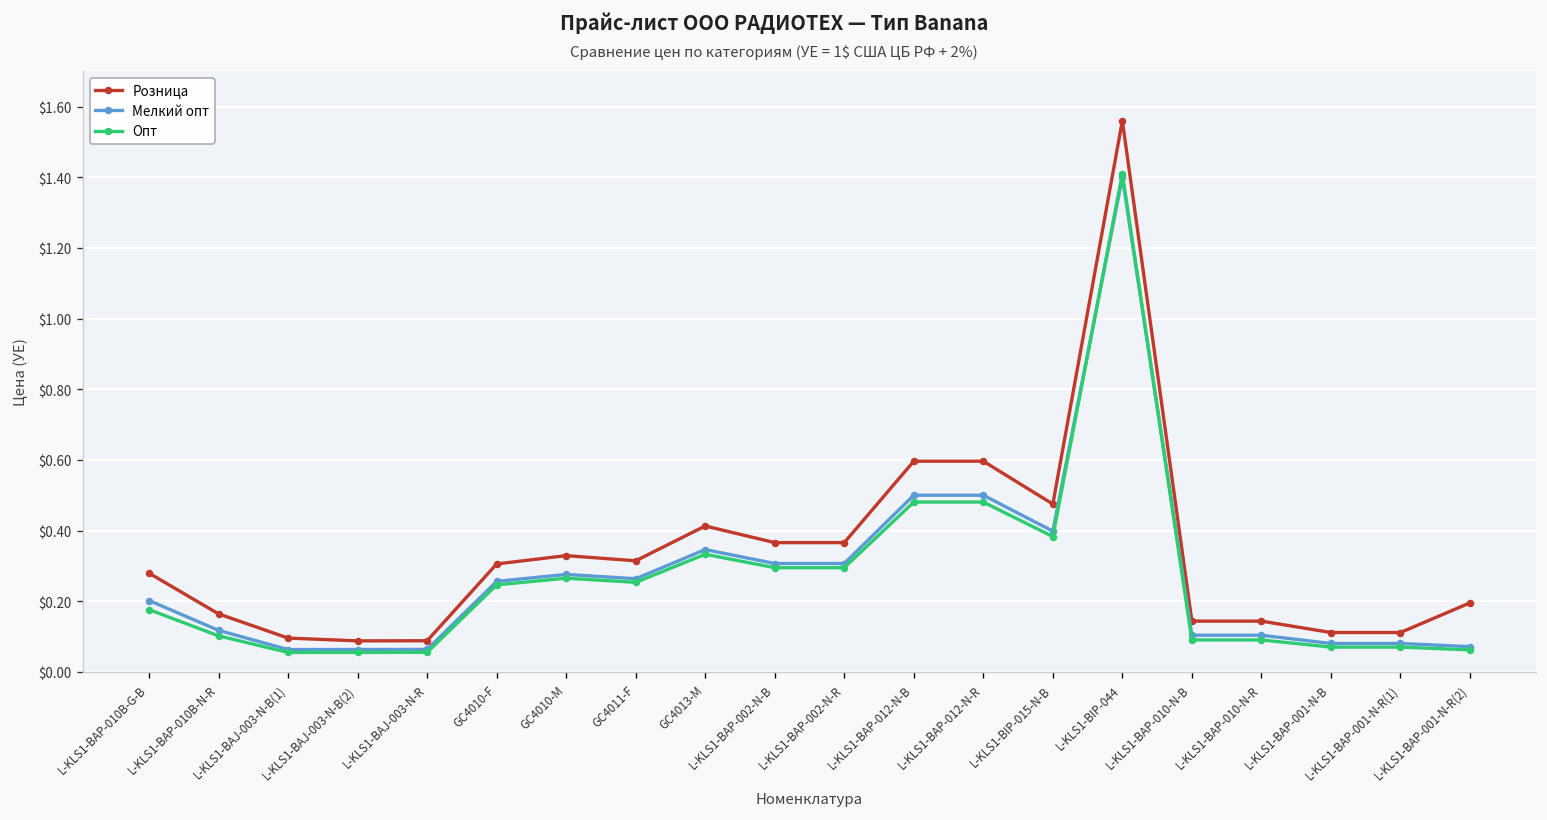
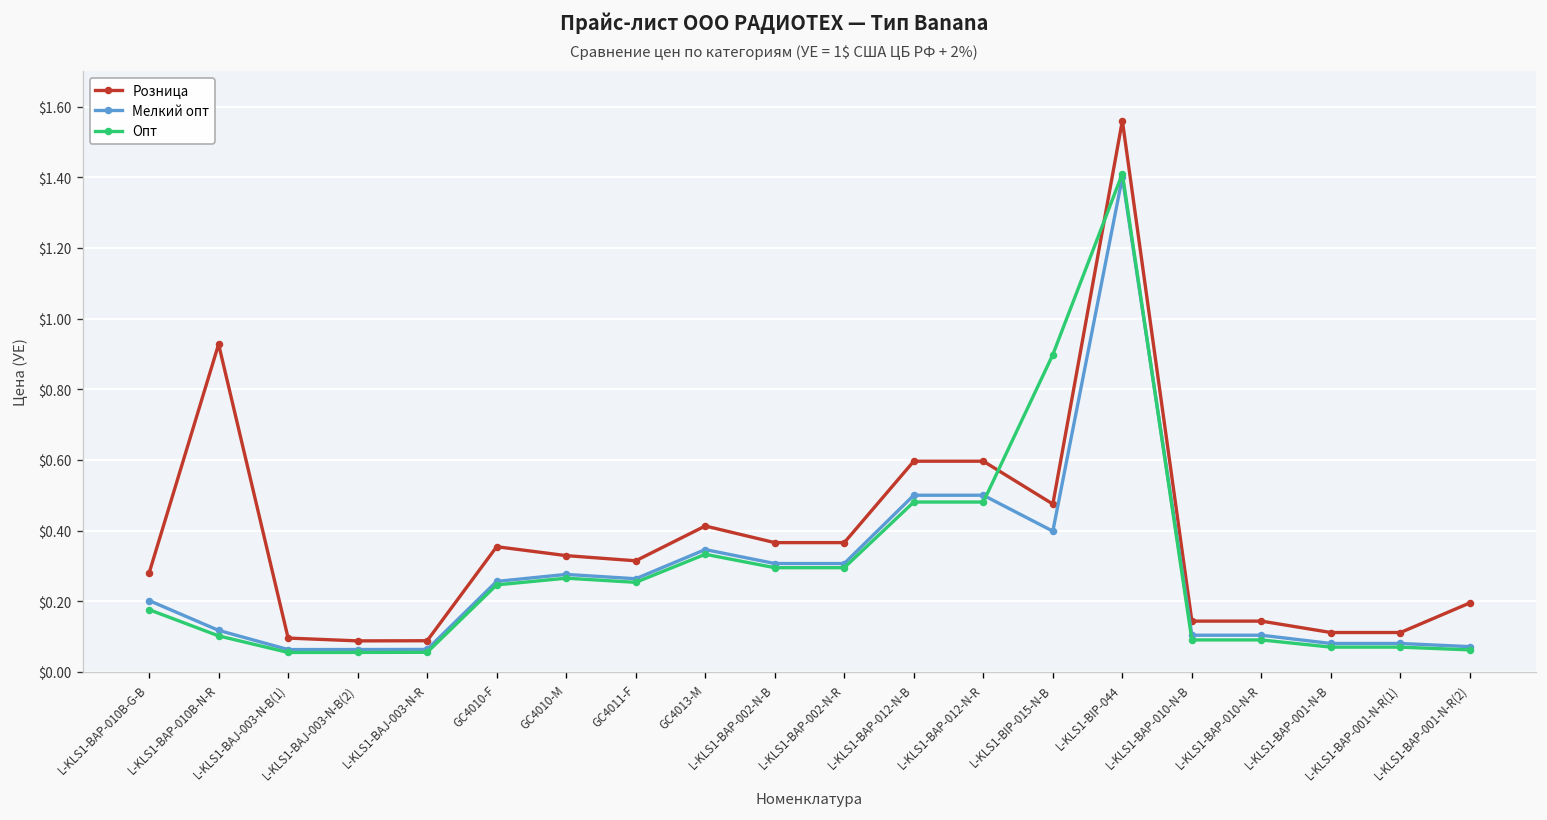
Розница, L-KLS1-BAP-010B-N-R: $0.16 -> $0.93
Розница, GC4010-F: $0.31 -> $0.35
Опт, L-KLS1-BIP-015-N-B: $0.38 -> $0.90
